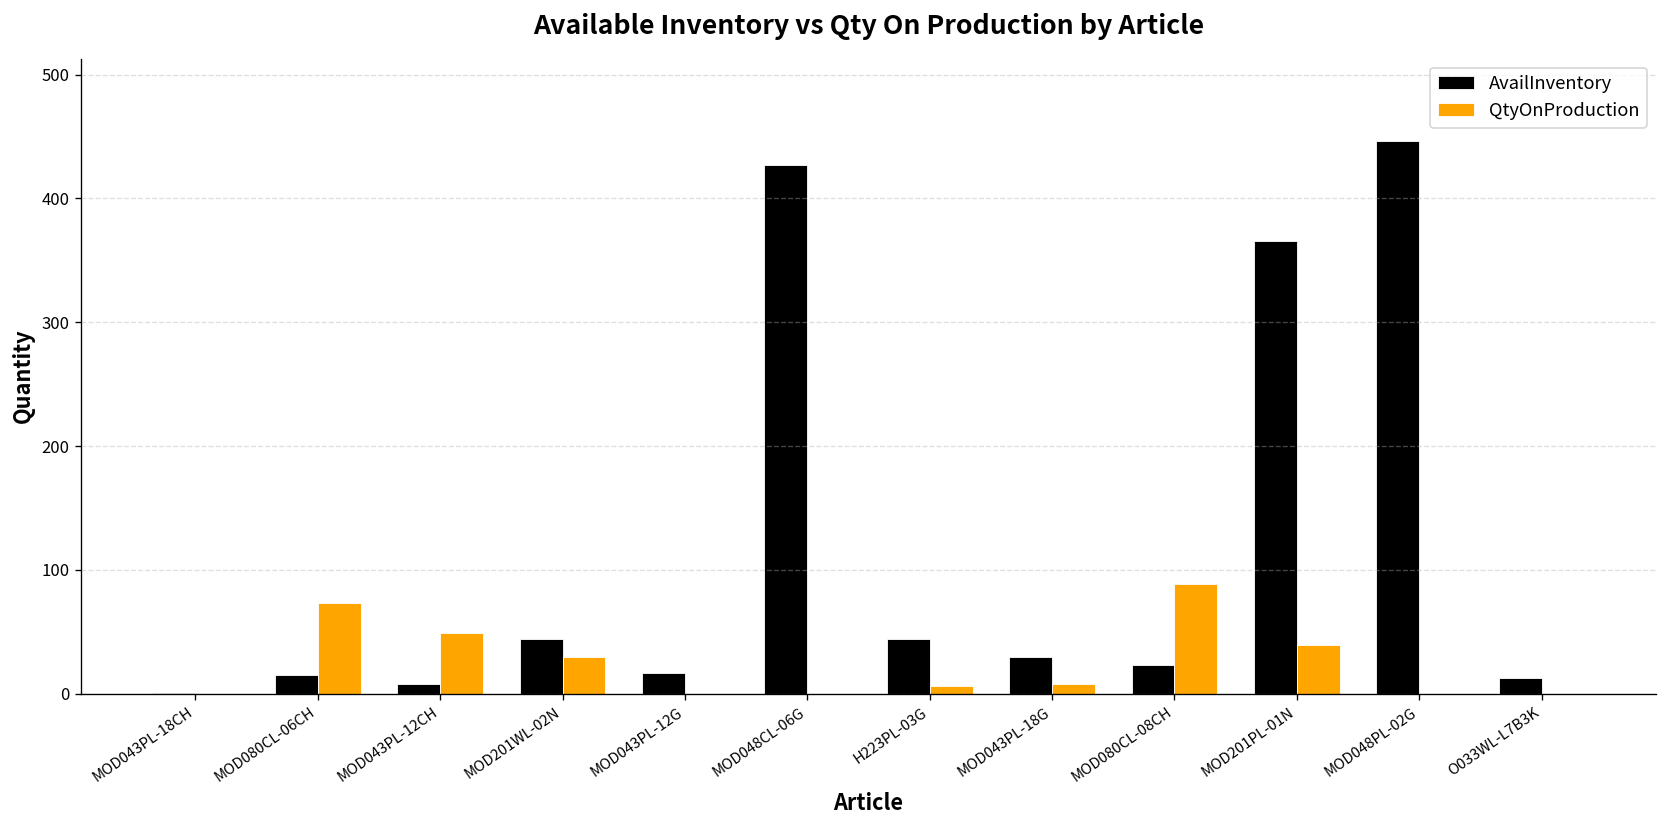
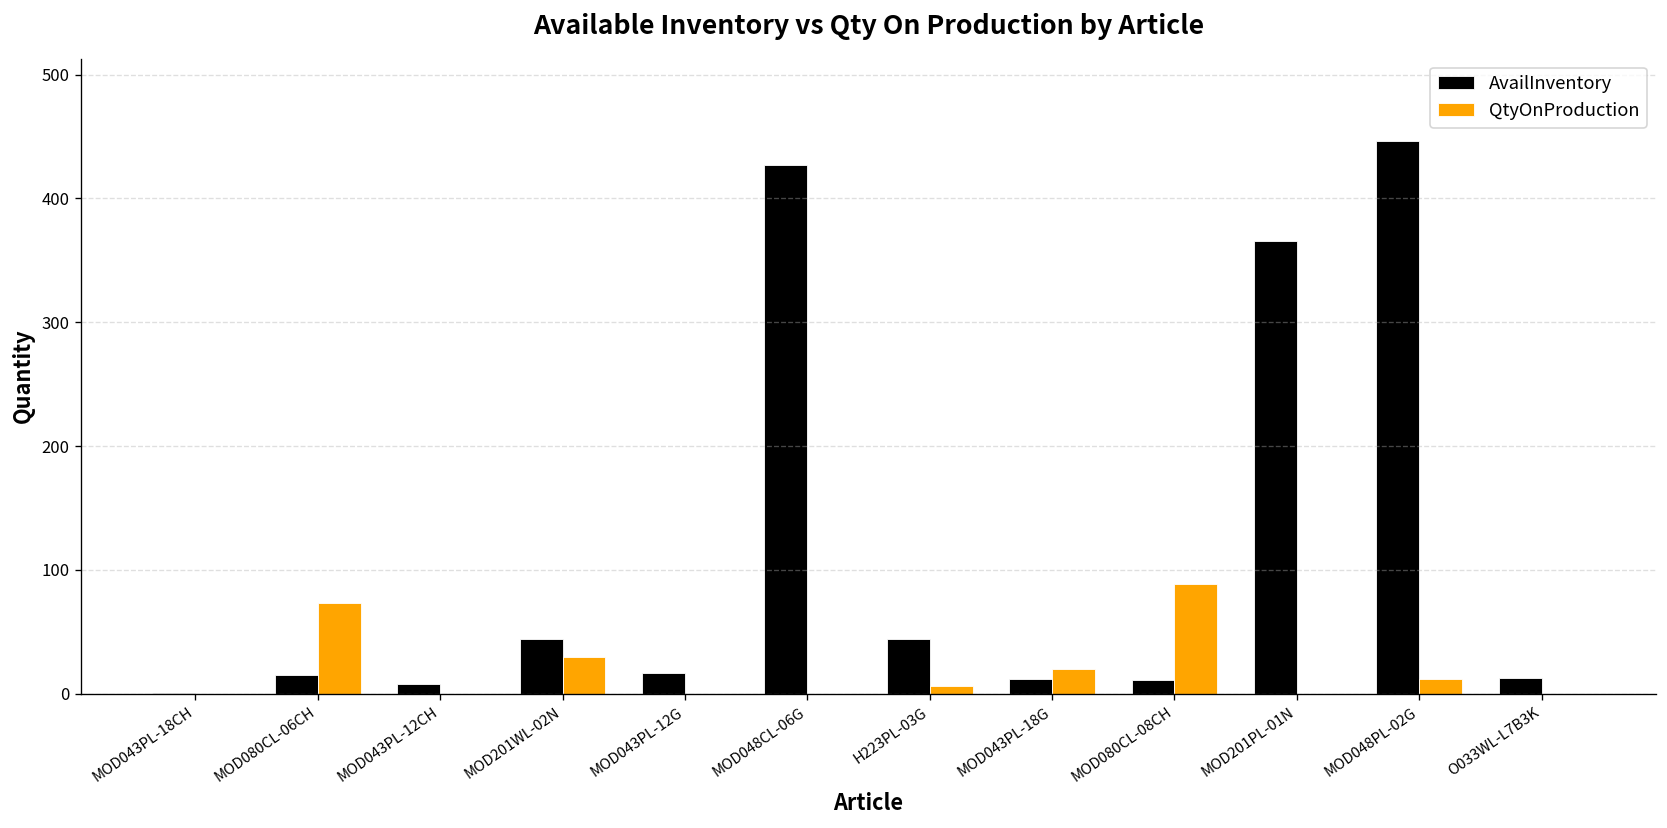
QtyOnProduction, MOD043PL-12CH: 49 -> 0
AvailInventory, MOD043PL-18G: 30 -> 12
QtyOnProduction, MOD043PL-18G: 8 -> 20
AvailInventory, MOD080CL-08CH: 23 -> 11
QtyOnProduction, MOD201PL-01N: 39 -> 0
QtyOnProduction, MOD048PL-02G: 0 -> 12
